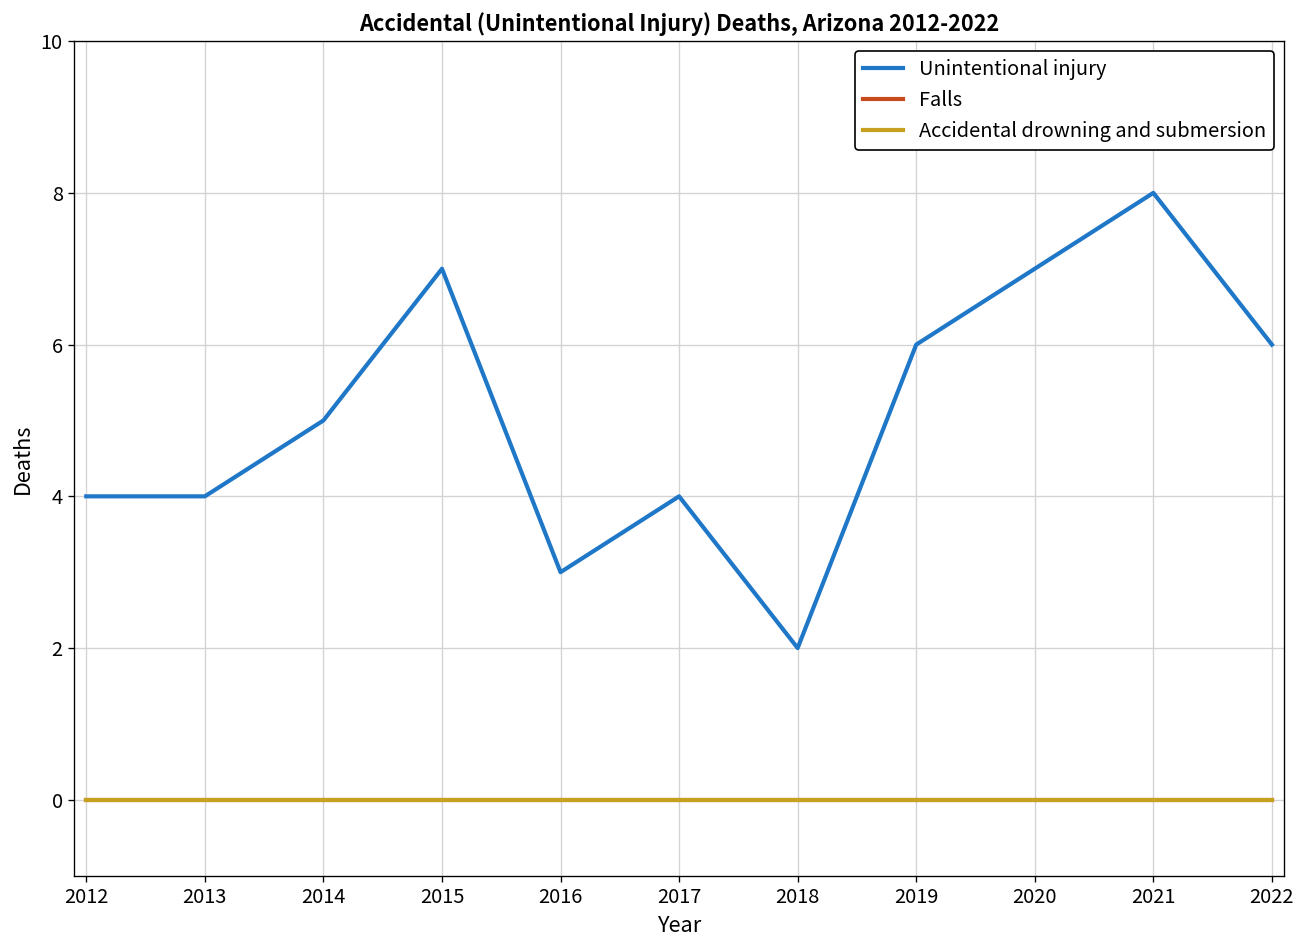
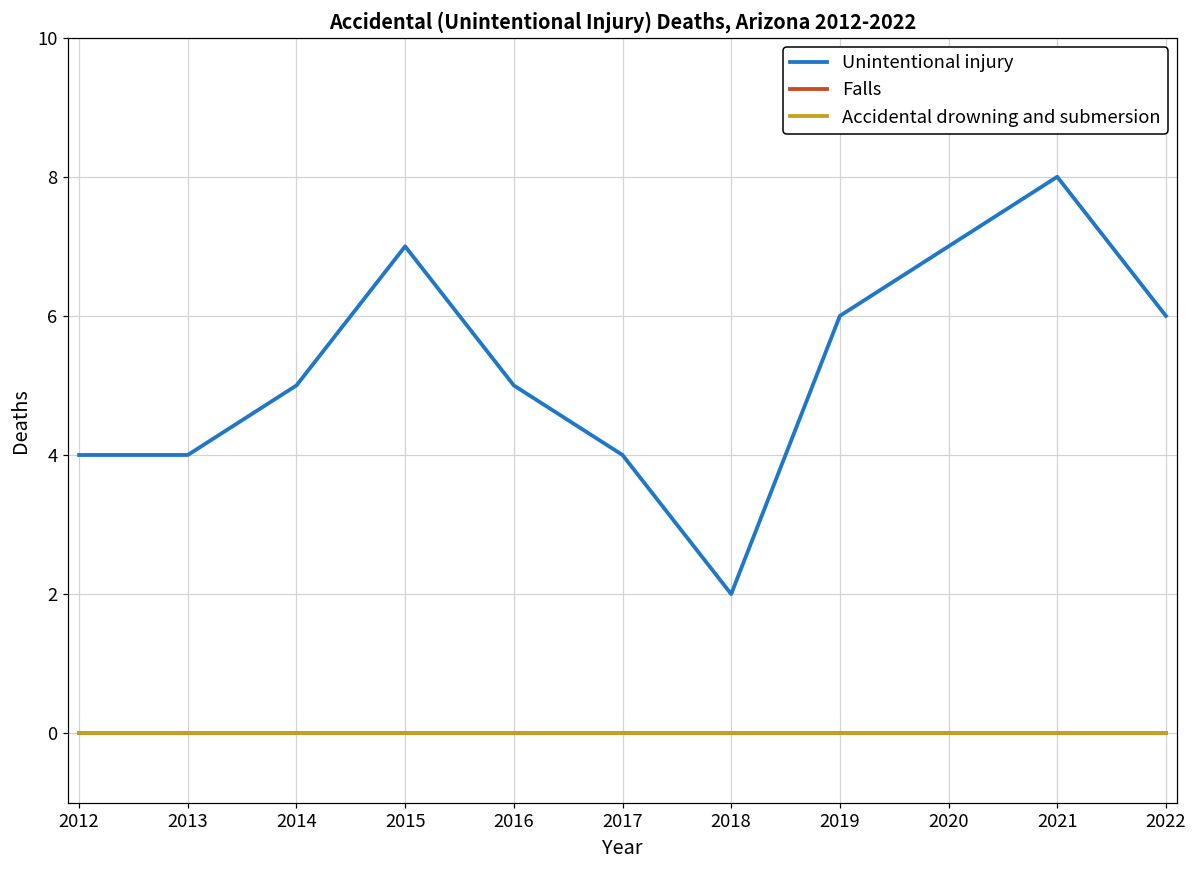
Unintentional injury, 2016: 3 -> 5
